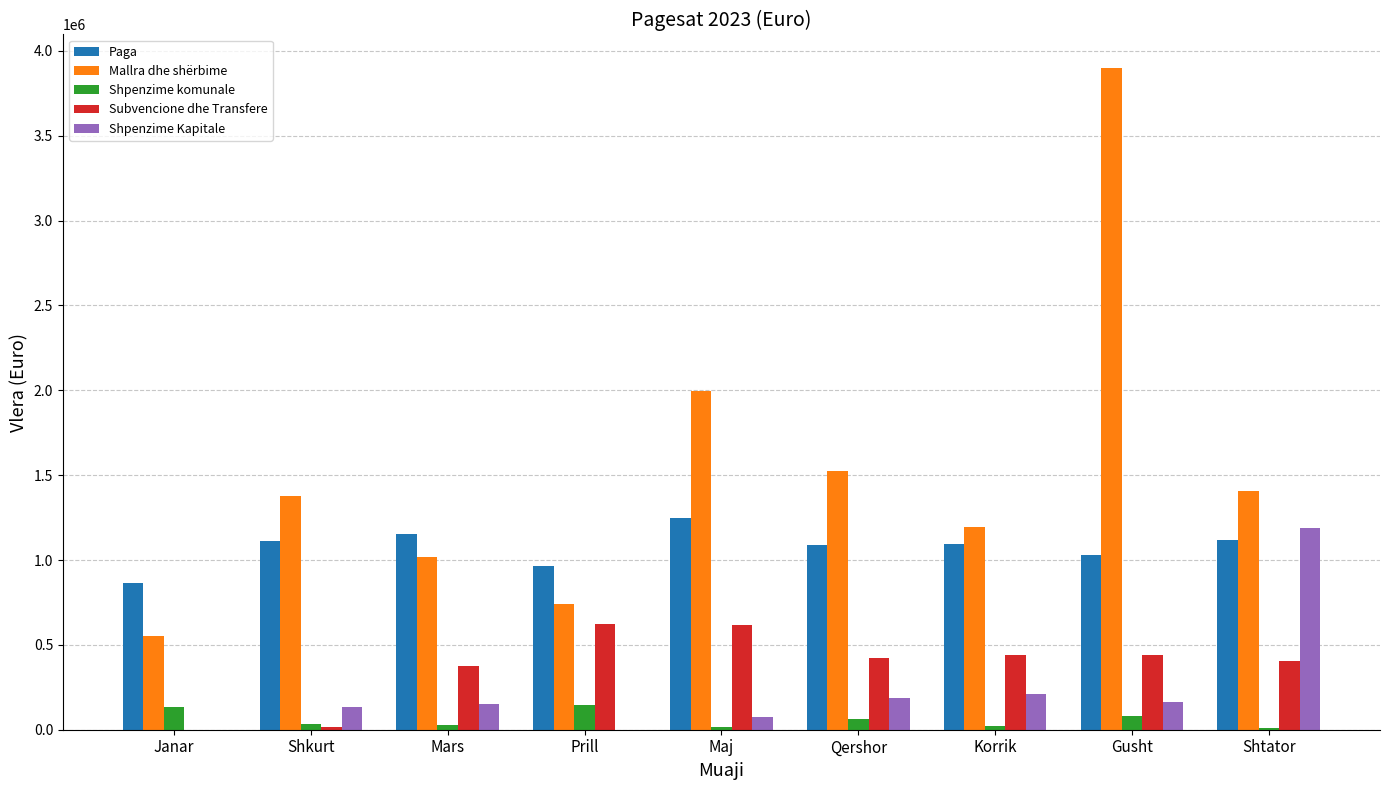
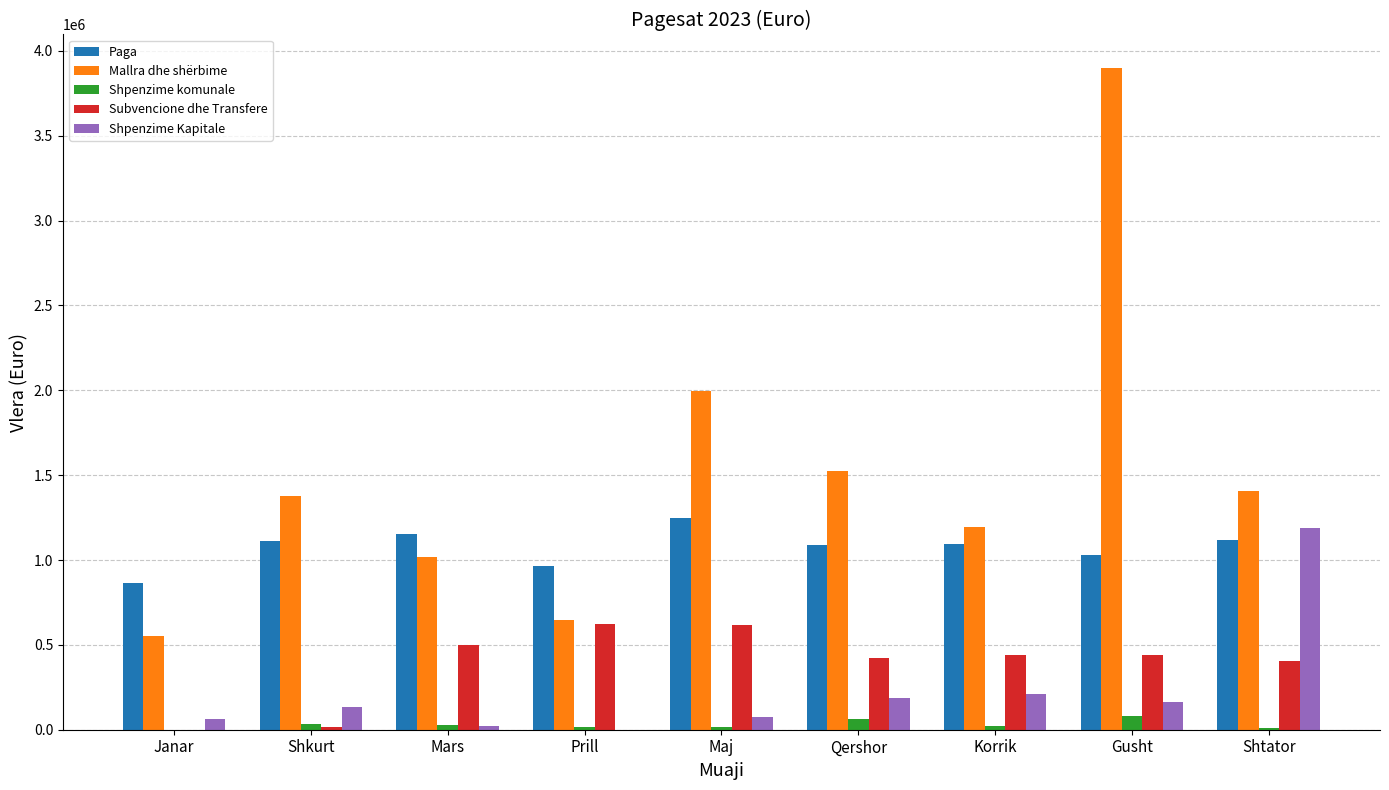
Shpenzime komunale, Janar: 130000 -> 0
Shpenzime Kapitale, Janar: 0 -> 60000
Subvencione dhe Transfere, Mars: 380000 -> 500000
Shpenzime Kapitale, Mars: 150000 -> 20000
Mallra dhe shërbime, Prill: 740000 -> 650000
Shpenzime komunale, Prill: 140000 -> 20000
